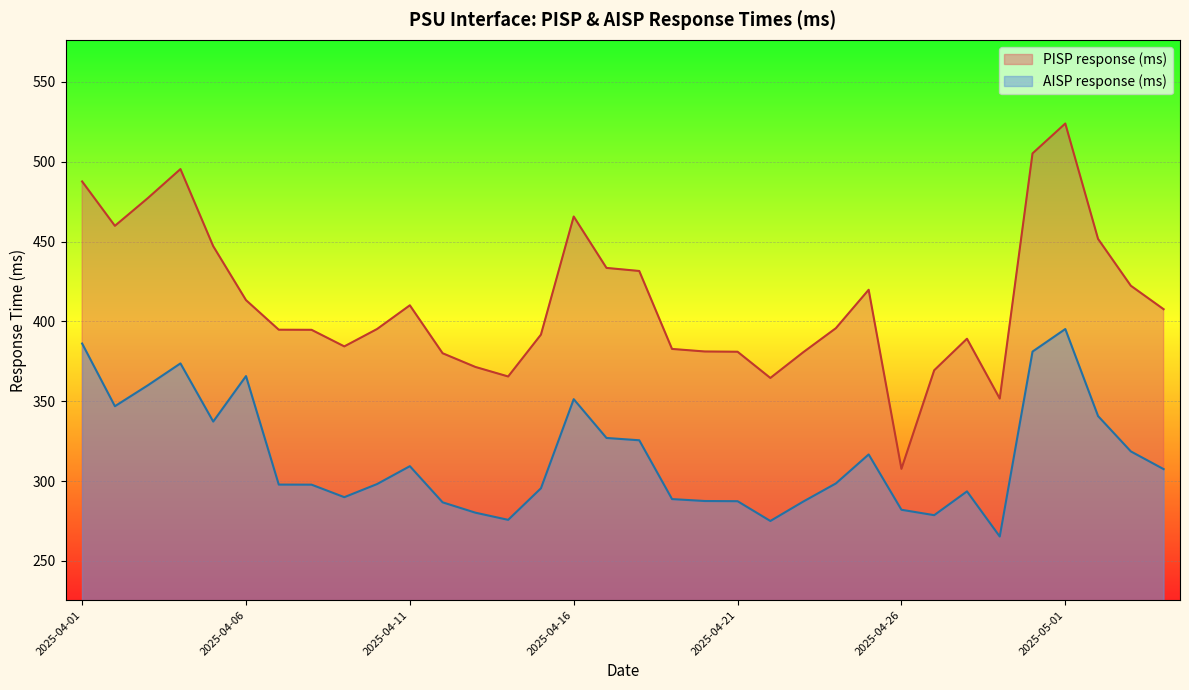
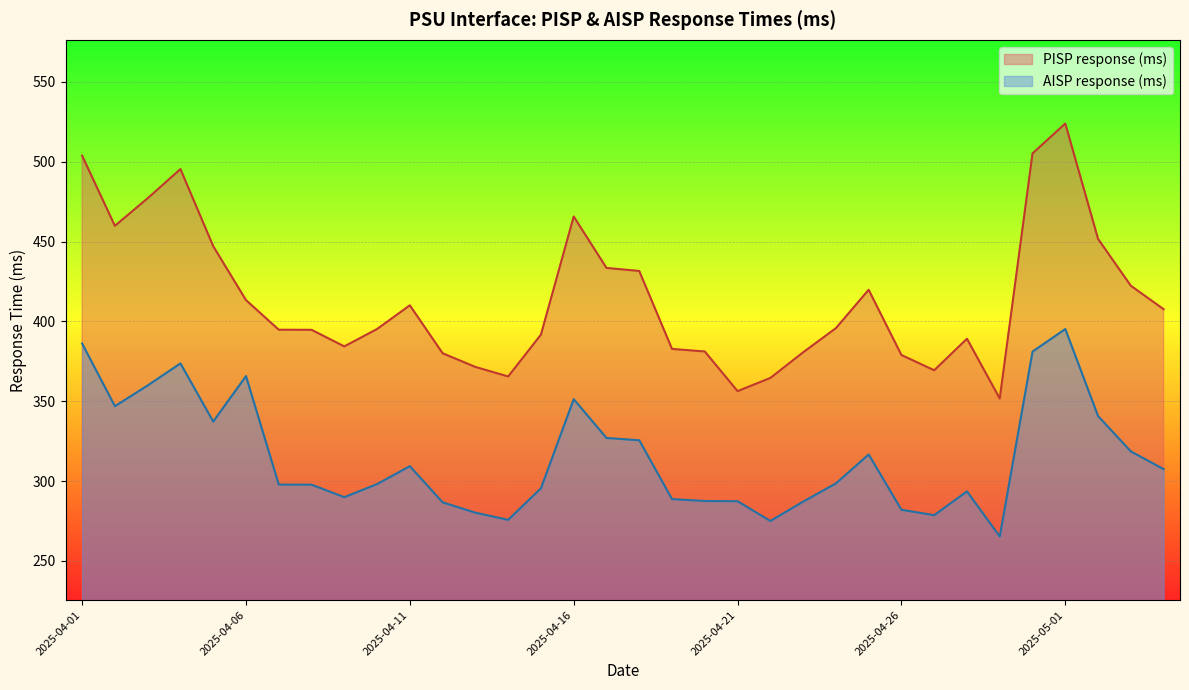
PISP response (ms), 2025-04-01: 488 -> 504
PISP response (ms), 2025-04-21: 381 -> 356
PISP response (ms), 2025-04-26: 308 -> 379
